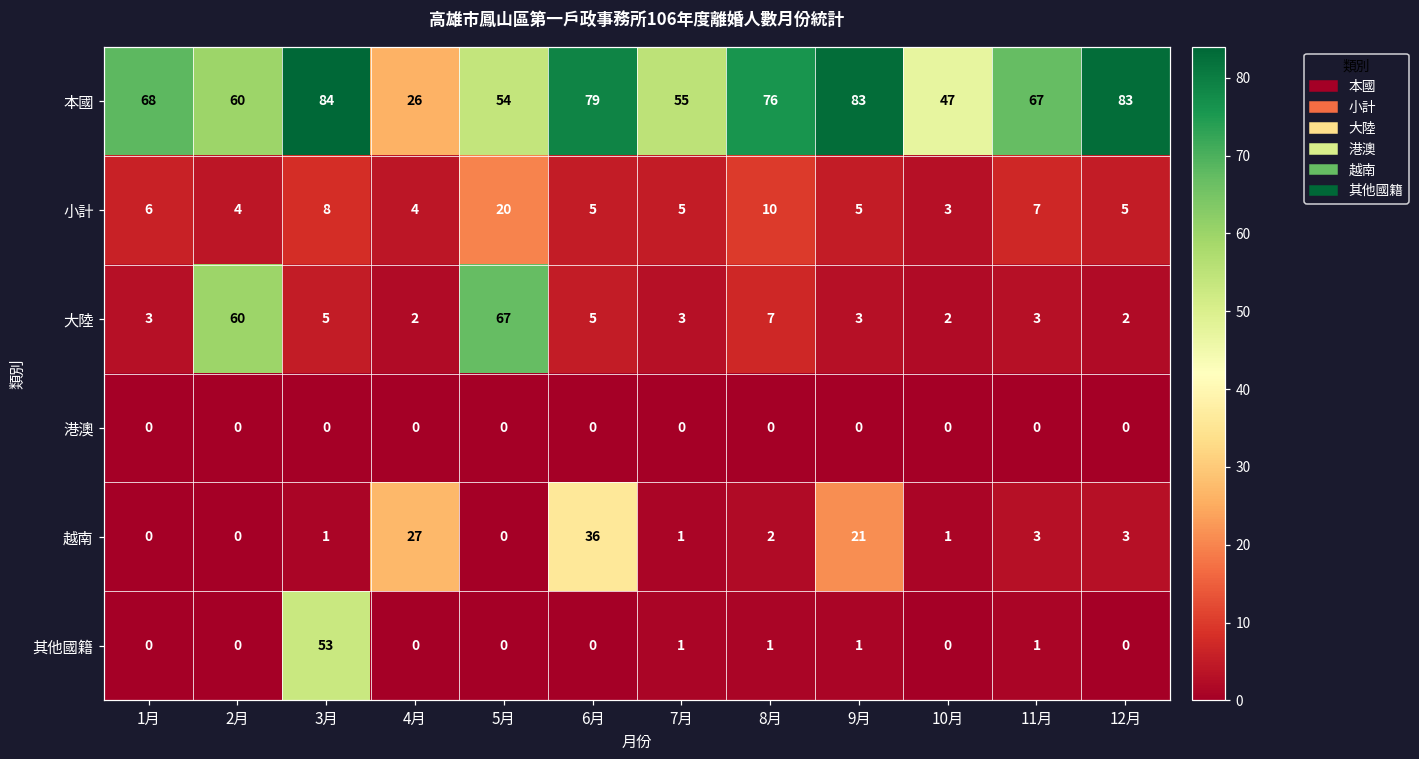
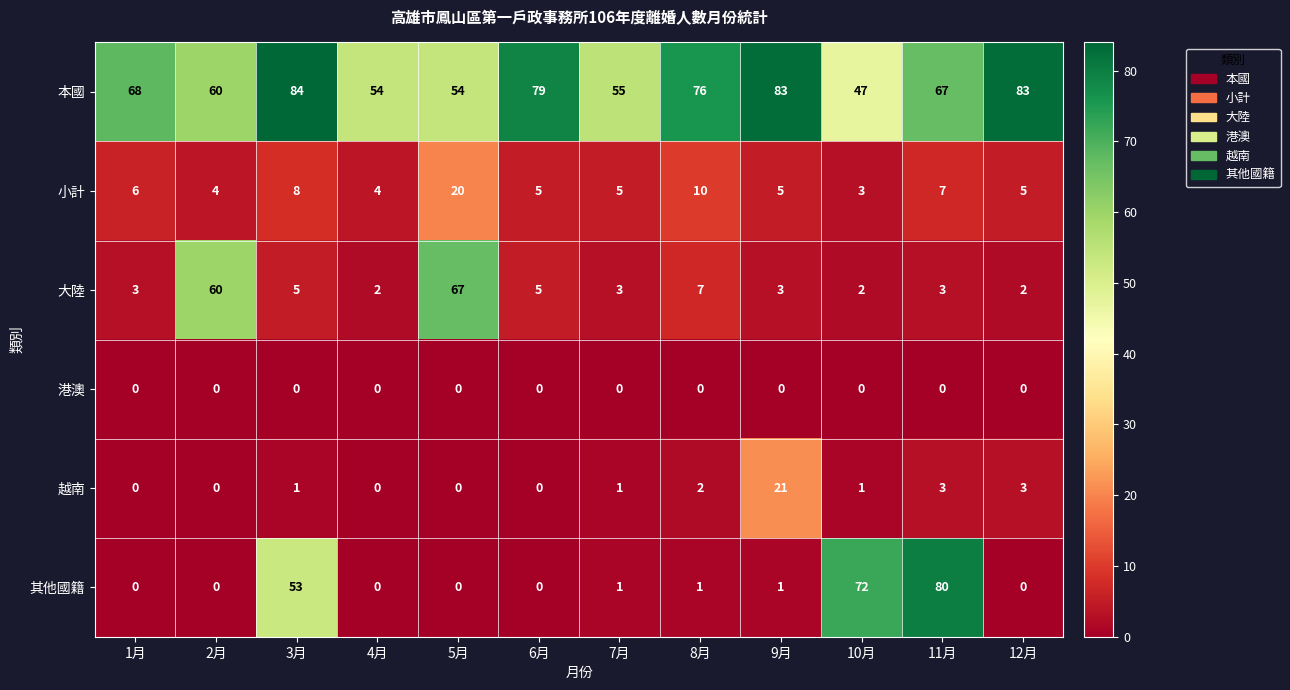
本國, 4月: 26 -> 54
越南, 4月: 27 -> 0
越南, 6月: 36 -> 0
其他國籍, 10月: 0 -> 72
其他國籍, 11月: 1 -> 80
